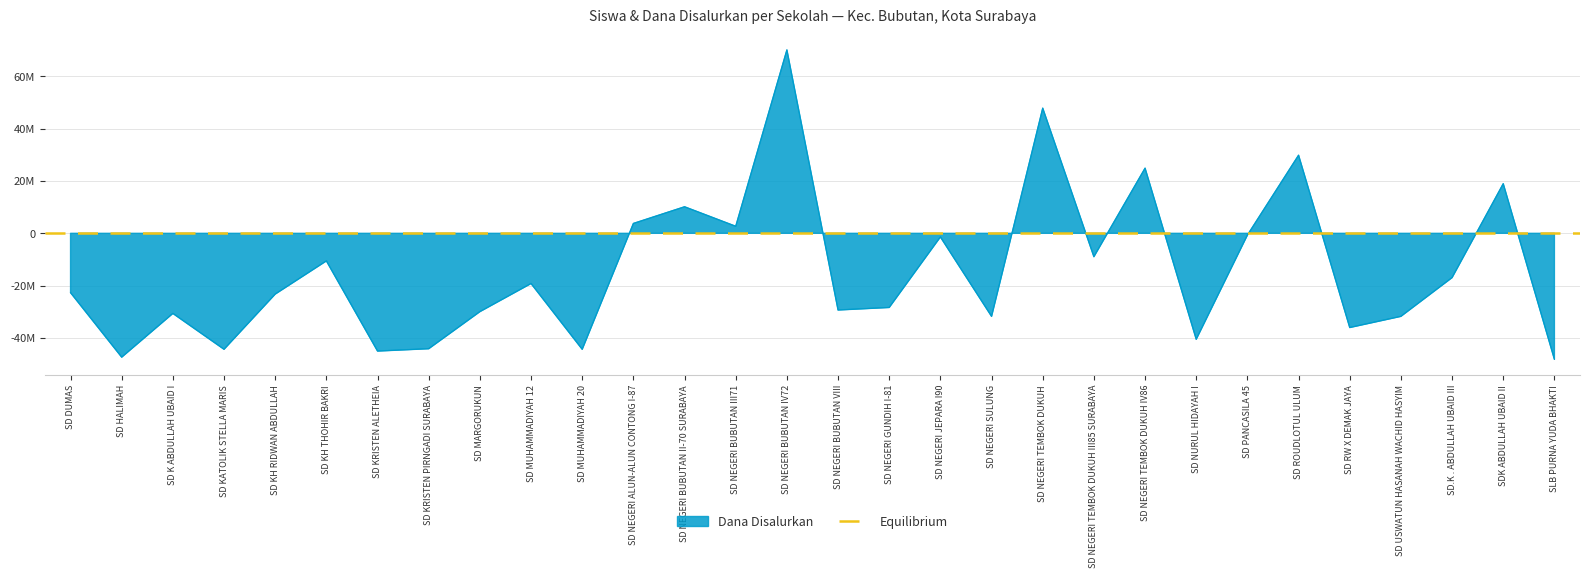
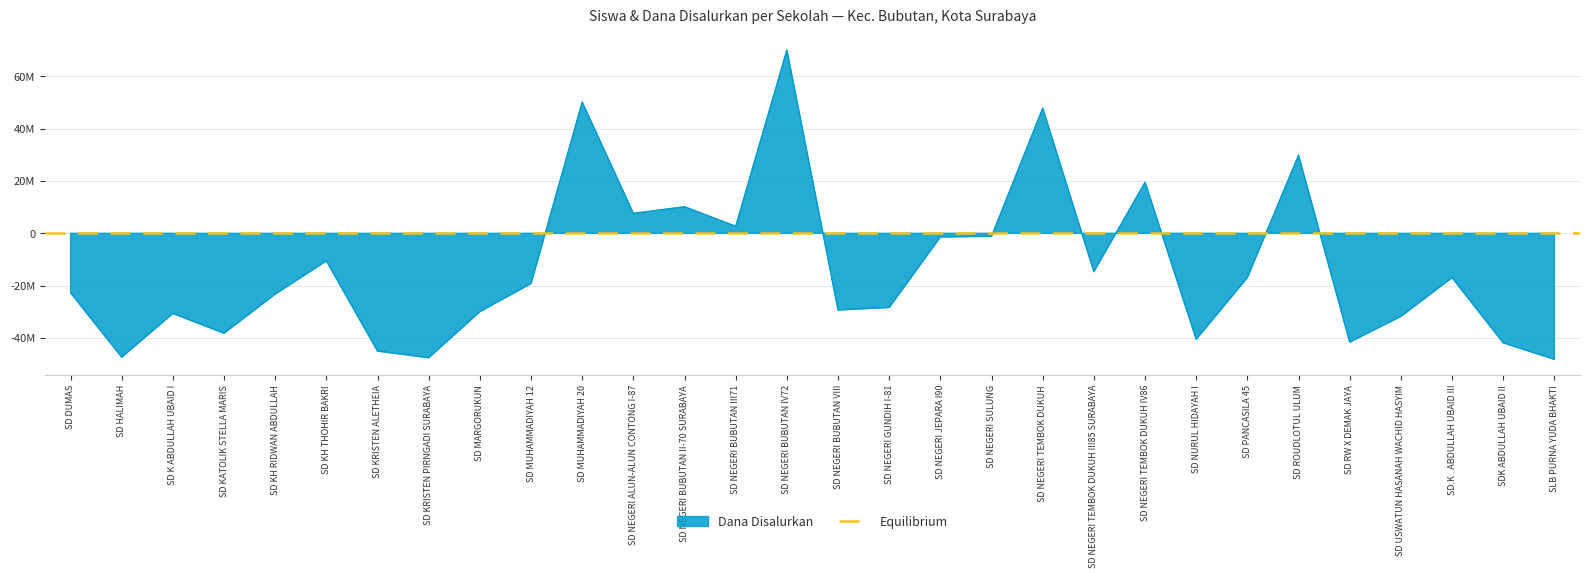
SD KATOLIK STELLA MARIS: -44000000 -> -38000000
SD KRISTEN PIRNGADI SURABAYA: -44000000 -> -48000000
SD MUHAMMADIYAH 20: -44000000 -> 50000000
SD NEGERI ALUN-ALUN CONTONG I-87: 4000000 -> 8000000
SD NEGERI SULUNG: -32000000 -> -1000000
SD NEGERI TEMBOK DUKUH III85 SURABAYA: -9000000 -> -15000000
SD NEGERI TEMBOK DUKUH IV86: 25000000 -> 20000000
SD PANCASILA 45: -1000000 -> -17000000
SD RW X DEMAK JAYA: -36000000 -> -42000000
SDK ABDULLAH UBAID II: 19000000 -> -42000000
